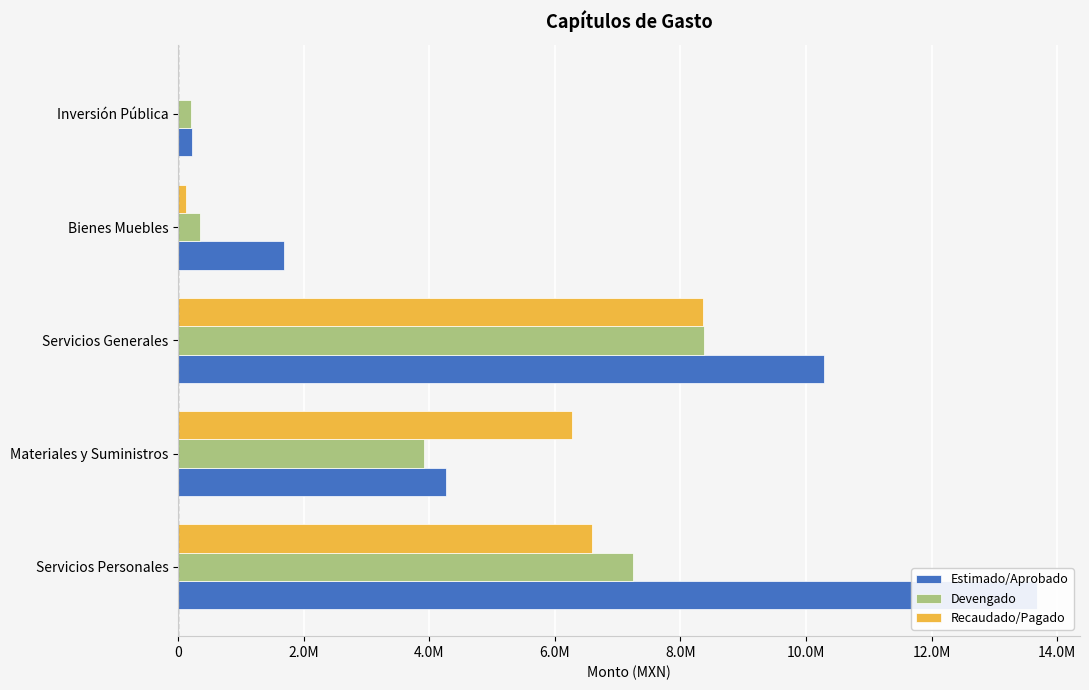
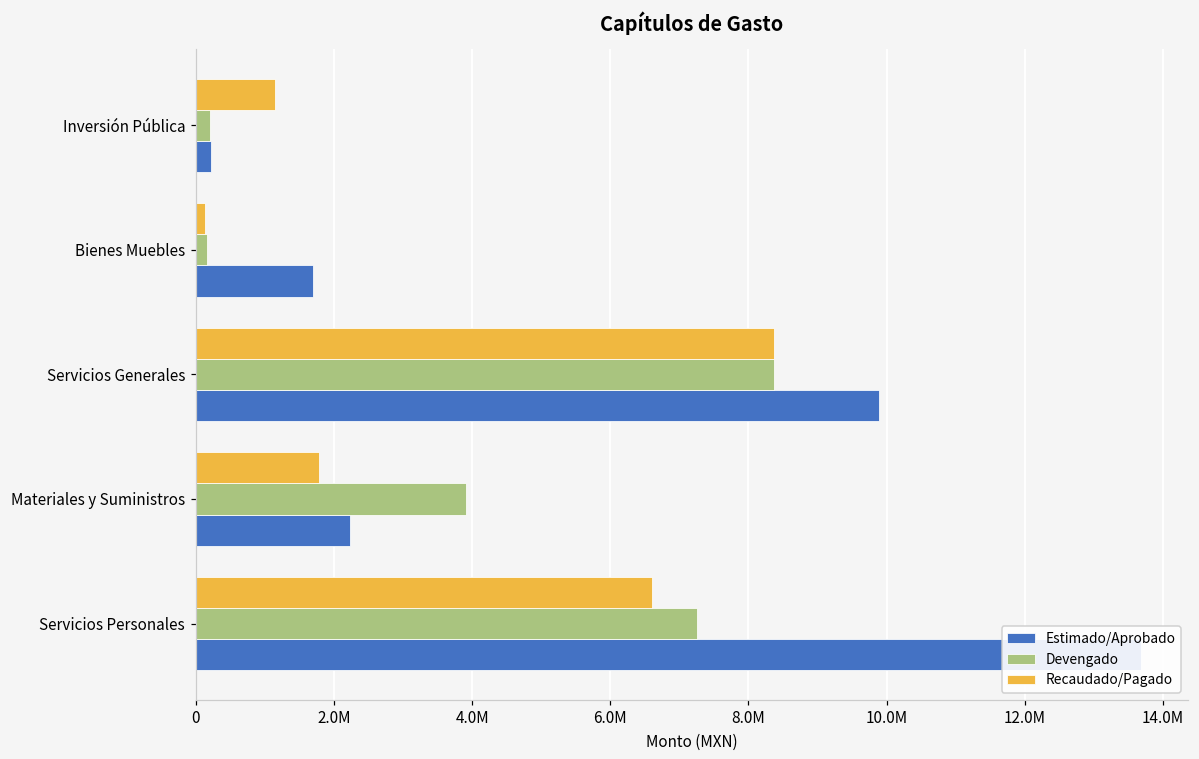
Recaudado/Pagado, Inversión Pública: 0 -> 1100000
Devengado, Bienes Muebles: 300000 -> 200000
Estimado/Aprobado, Servicios Generales: 10300000 -> 9900000
Recaudado/Pagado, Materiales y Suministros: 6300000 -> 1800000
Estimado/Aprobado, Materiales y Suministros: 4300000 -> 2200000
